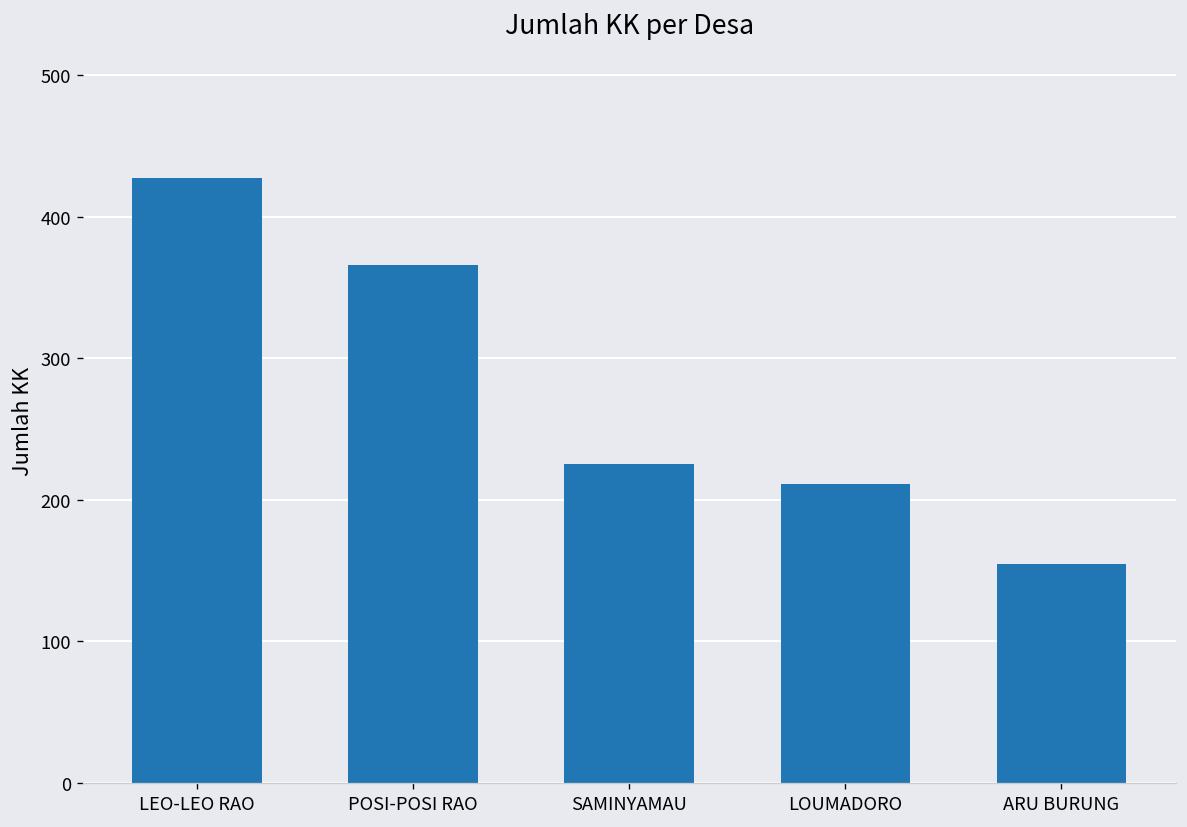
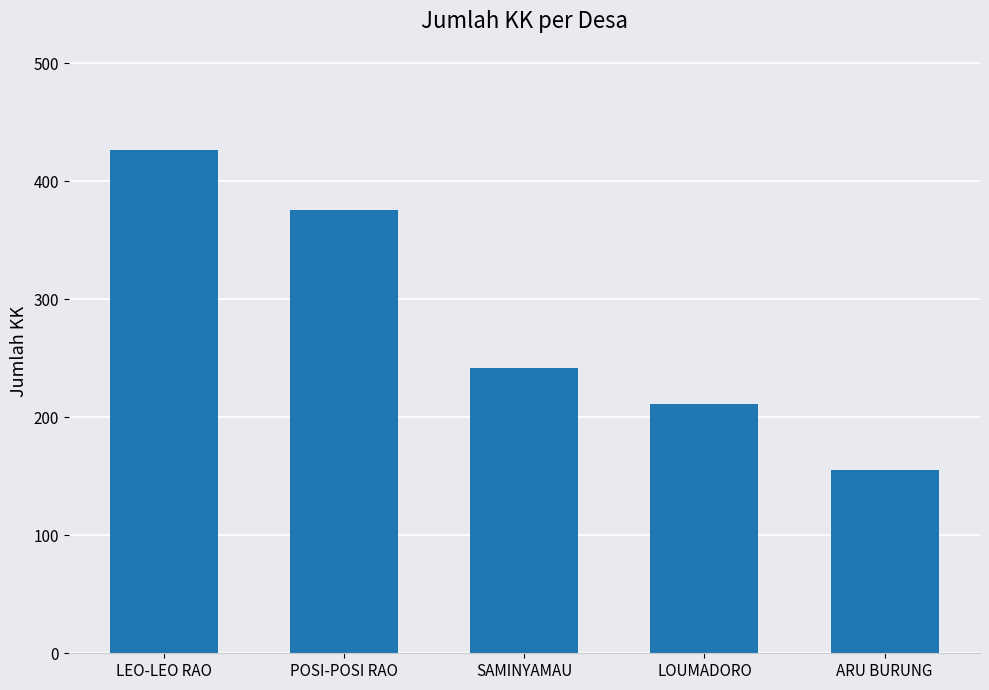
POSI-POSI RAO: 366 -> 376
SAMINYAMAU: 225 -> 242
